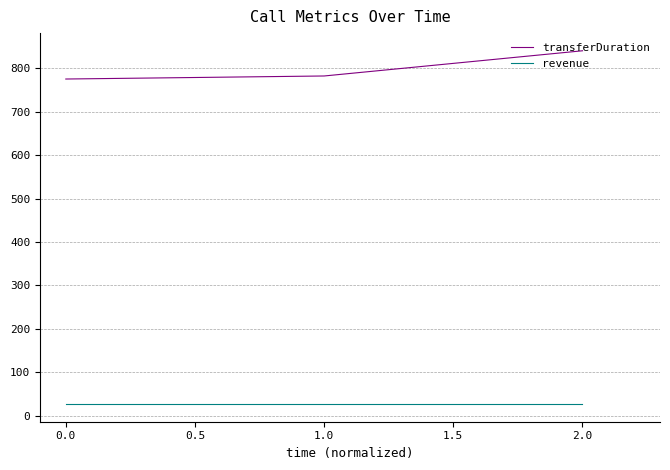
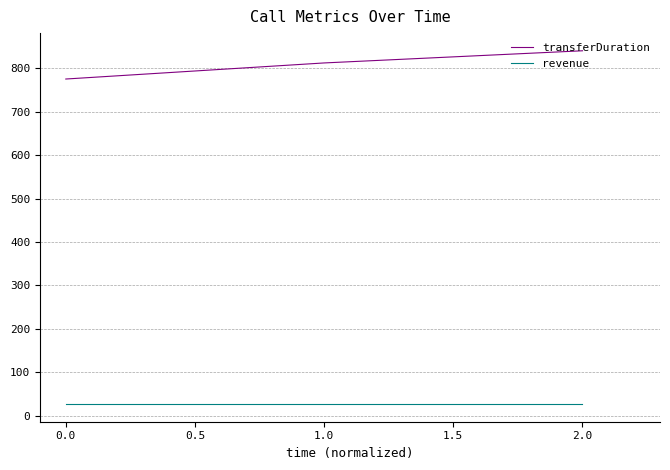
transferDuration, 1.0: 780 -> 810
